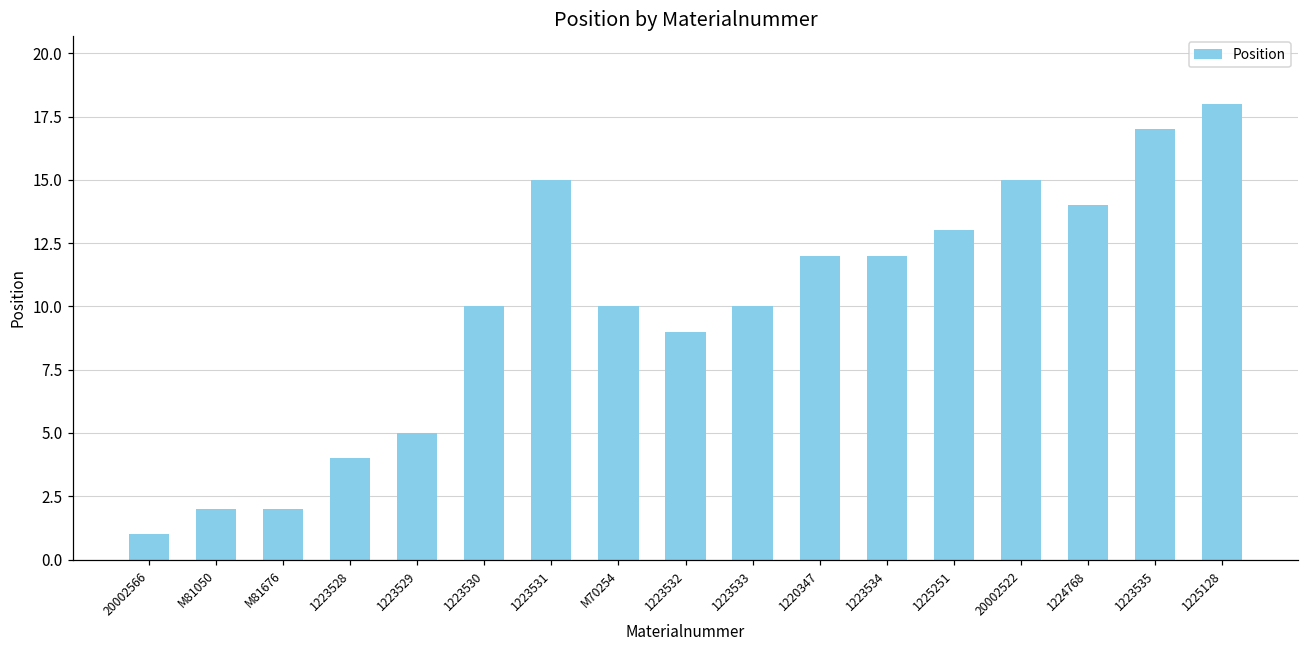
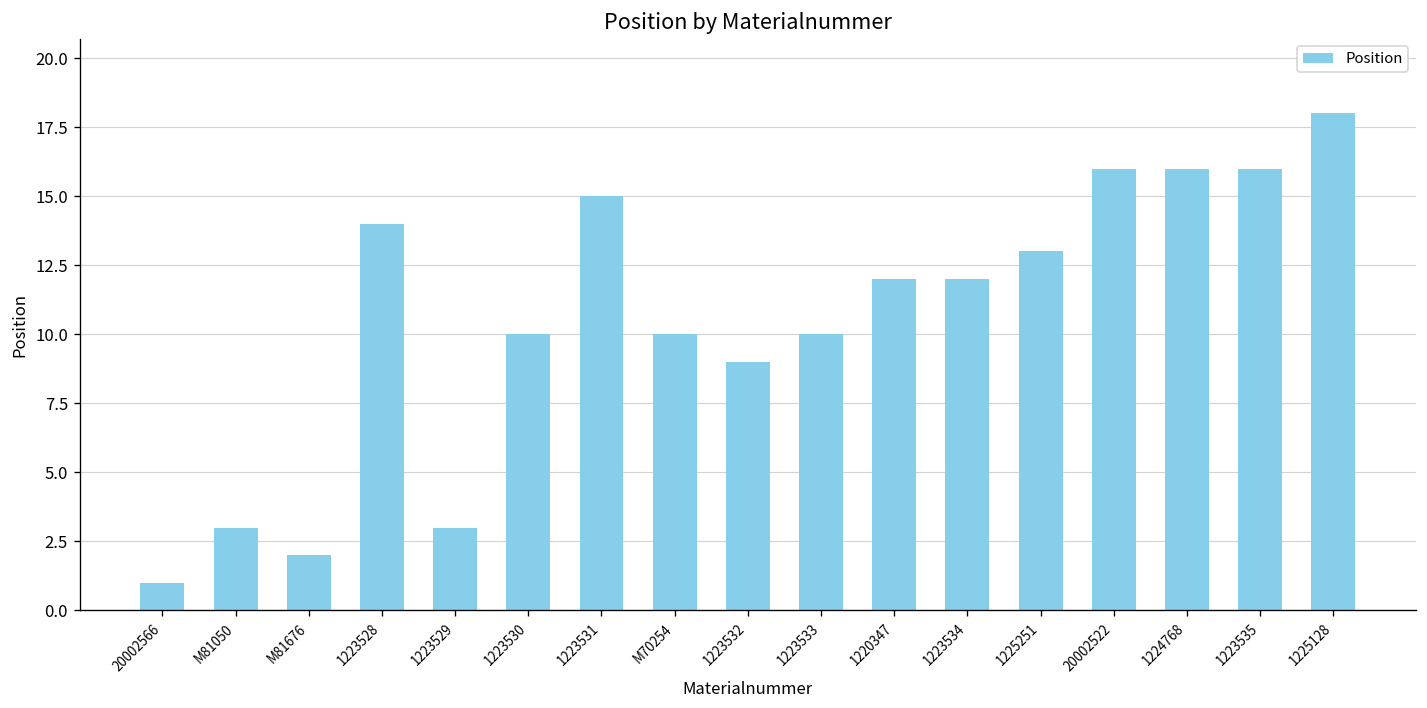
M81050: 2 -> 3
1223528: 4 -> 14
1223529: 5 -> 3
20002522: 15 -> 16
1224768: 14 -> 16
1223535: 17 -> 16
